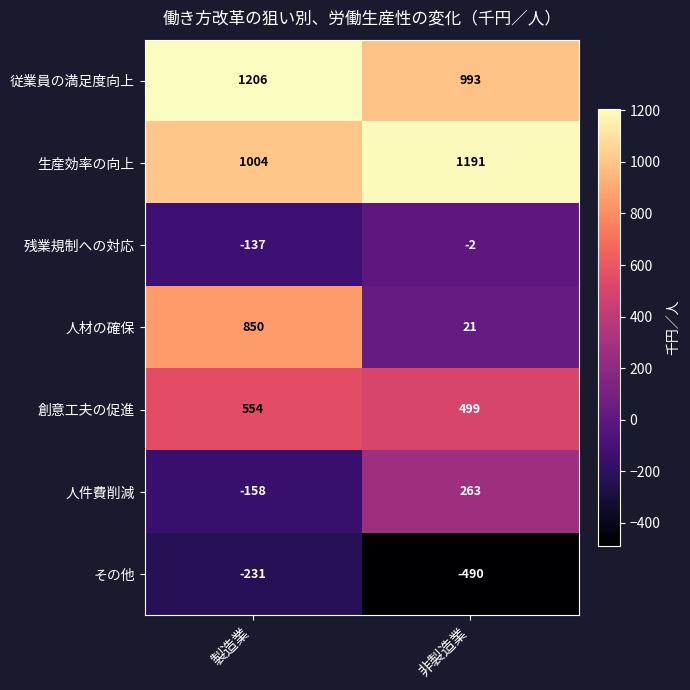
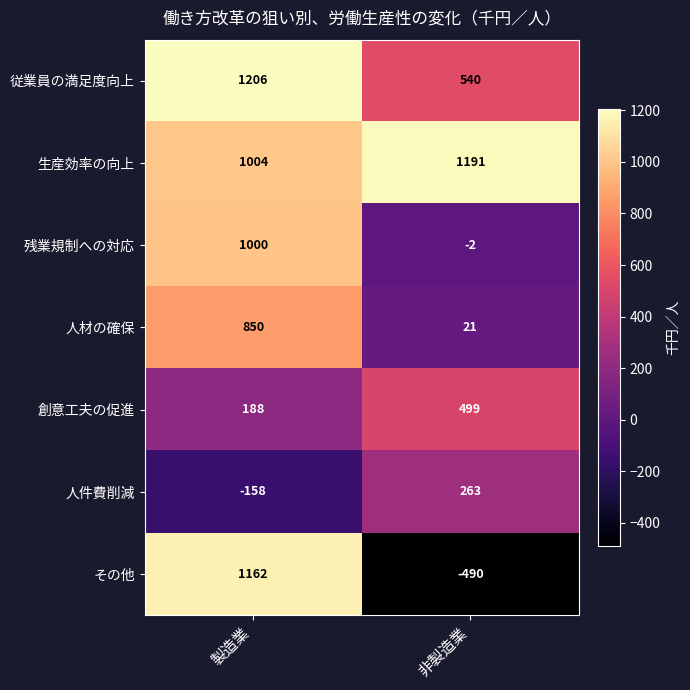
従業員の満足度向上, 非製造業: 993 -> 540
残業規制への対応, 製造業: -137 -> 1000
創意工夫の促進, 製造業: 554 -> 188
その他, 製造業: -231 -> 1162
